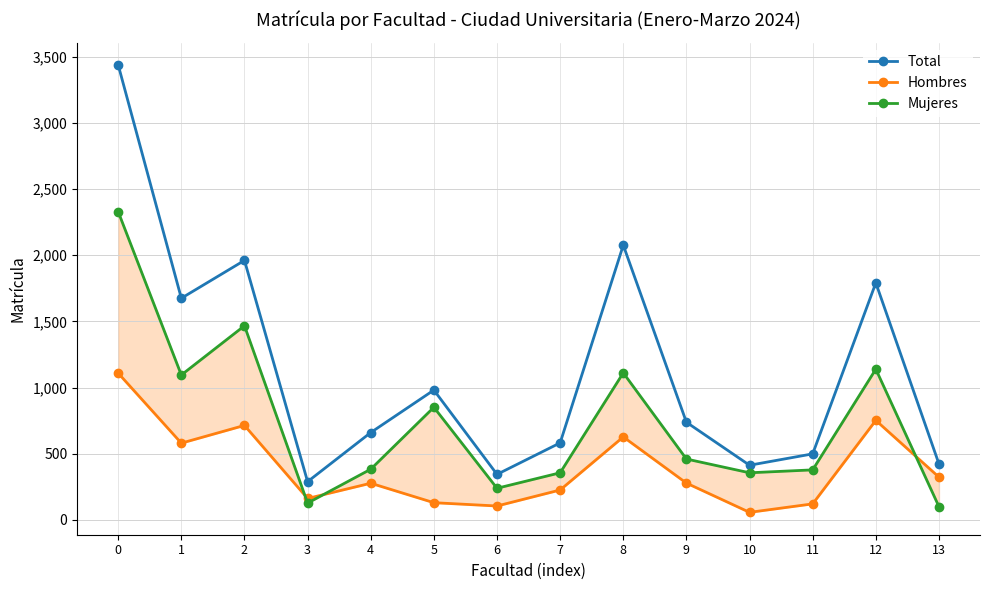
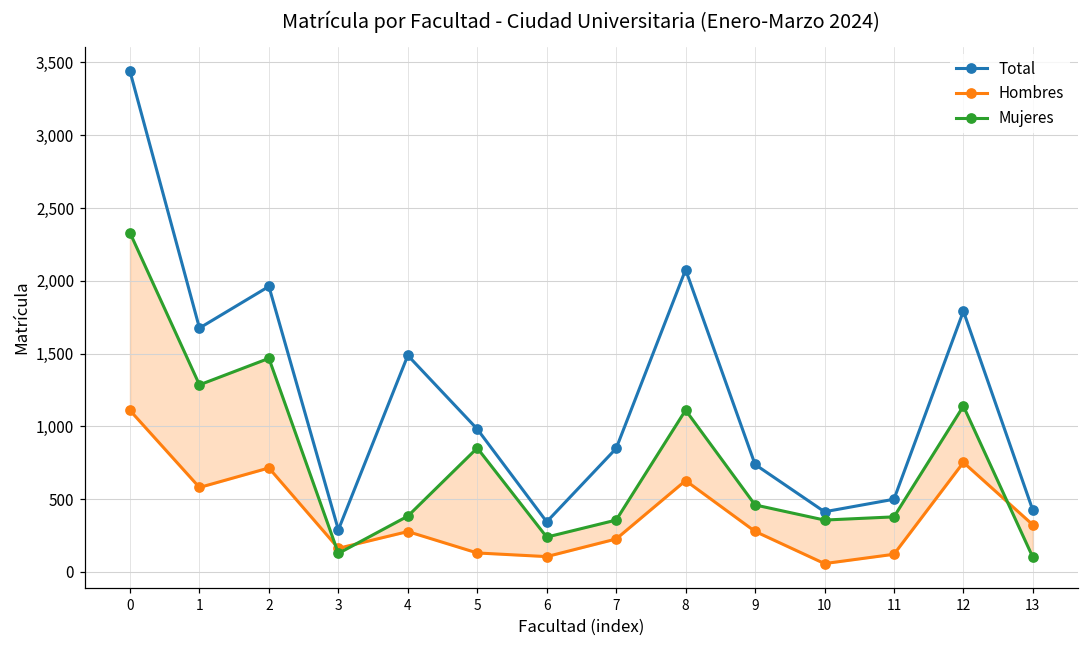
Mujeres, 1: 1,100 -> 1,290
Total, 4: 660 -> 1,490
Total, 7: 580 -> 850
